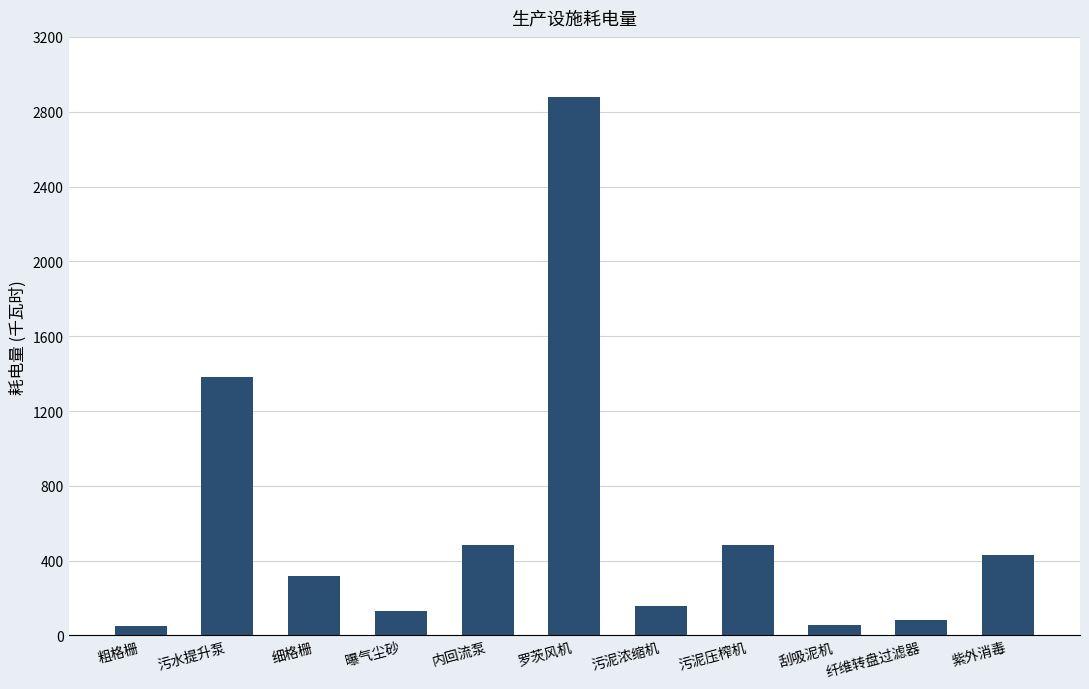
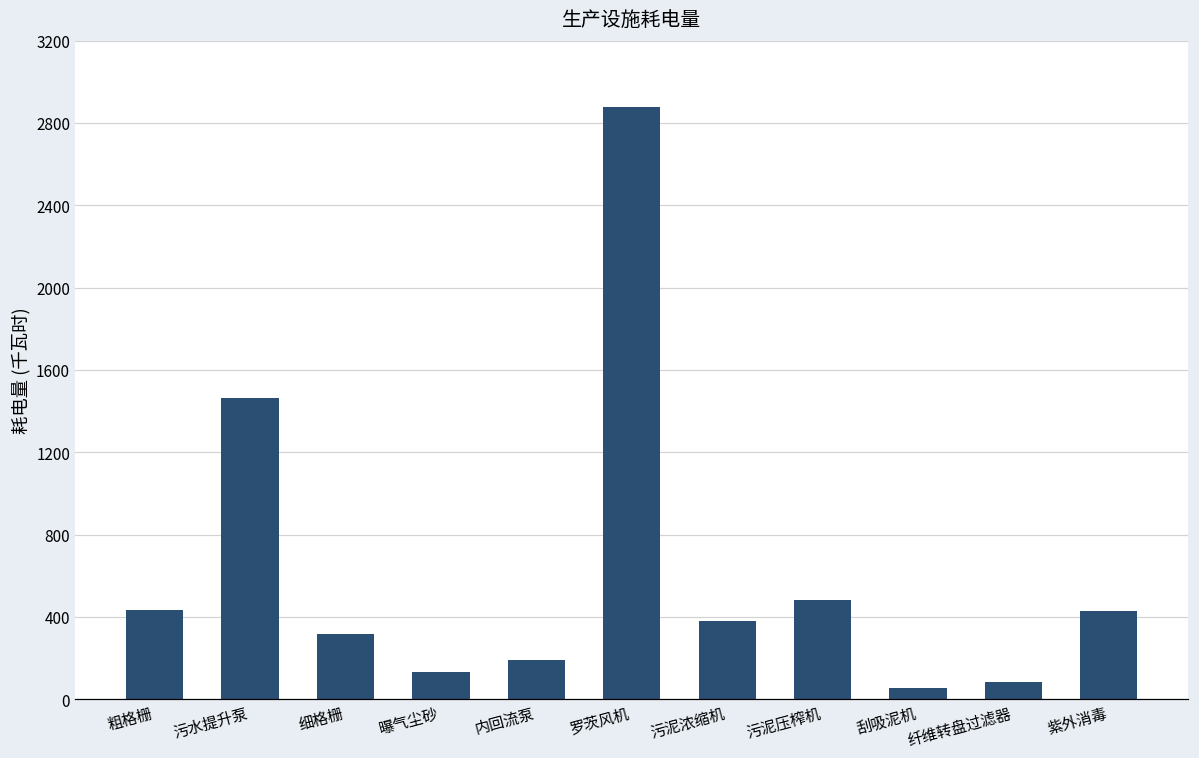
粗格栅: 50 -> 430
污水提升泵: 1380 -> 1460
内回流泵: 480 -> 190
污泥浓缩机: 160 -> 380
